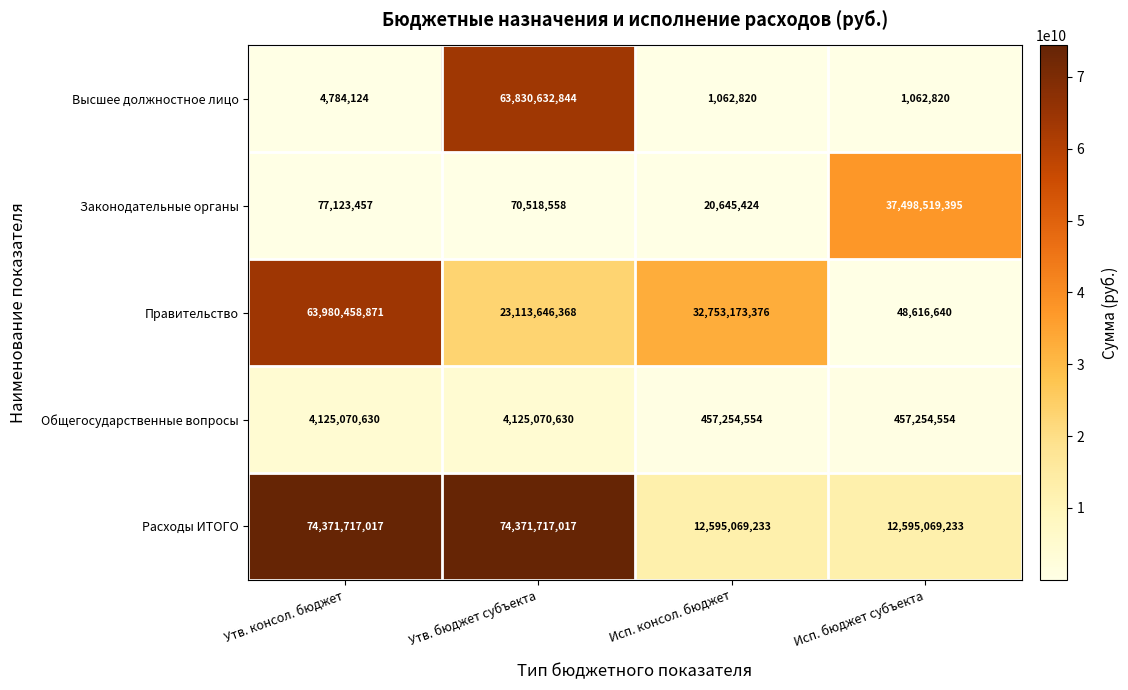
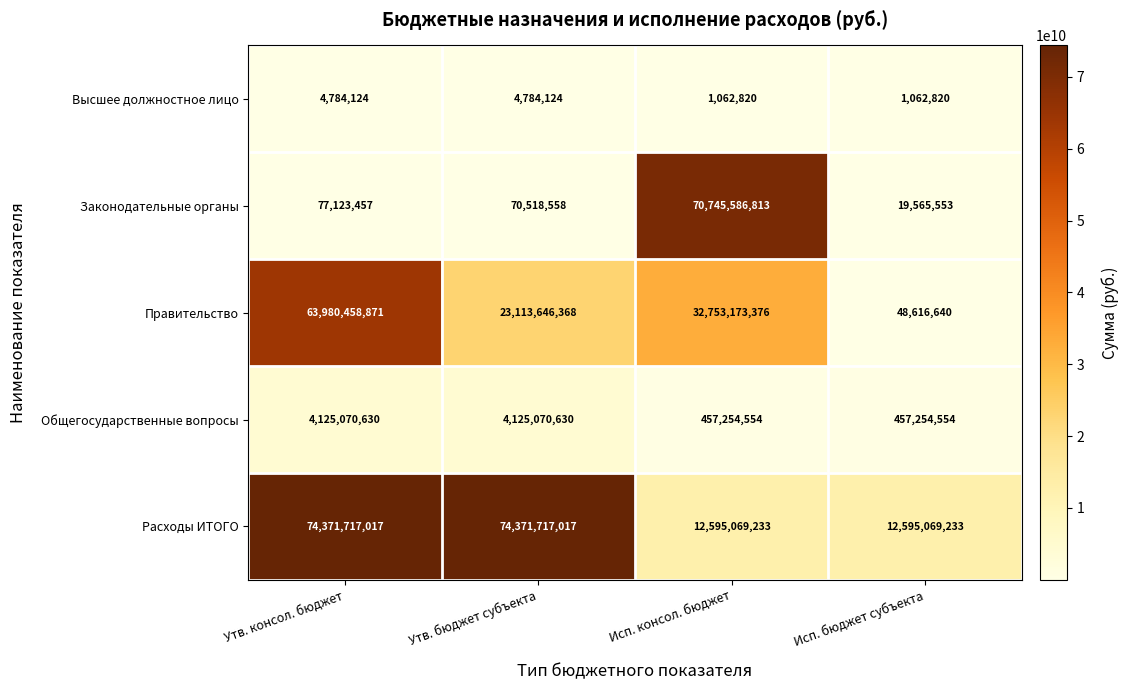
Высшее должностное лицо, Утв. бюджет субъекта: 63,830,632,844 -> 4,784,124
Законодательные органы, Исп. консол. бюджет: 20,645,424 -> 70,745,586,813
Законодательные органы, Исп. бюджет субъекта: 37,498,519,395 -> 19,565,553
